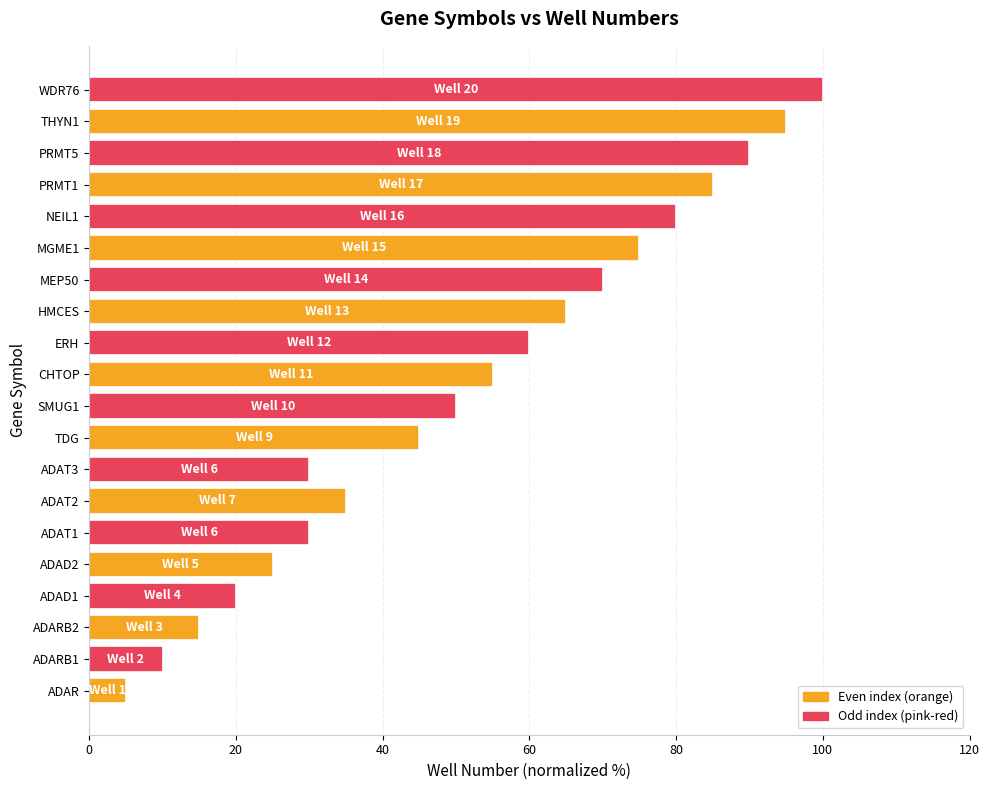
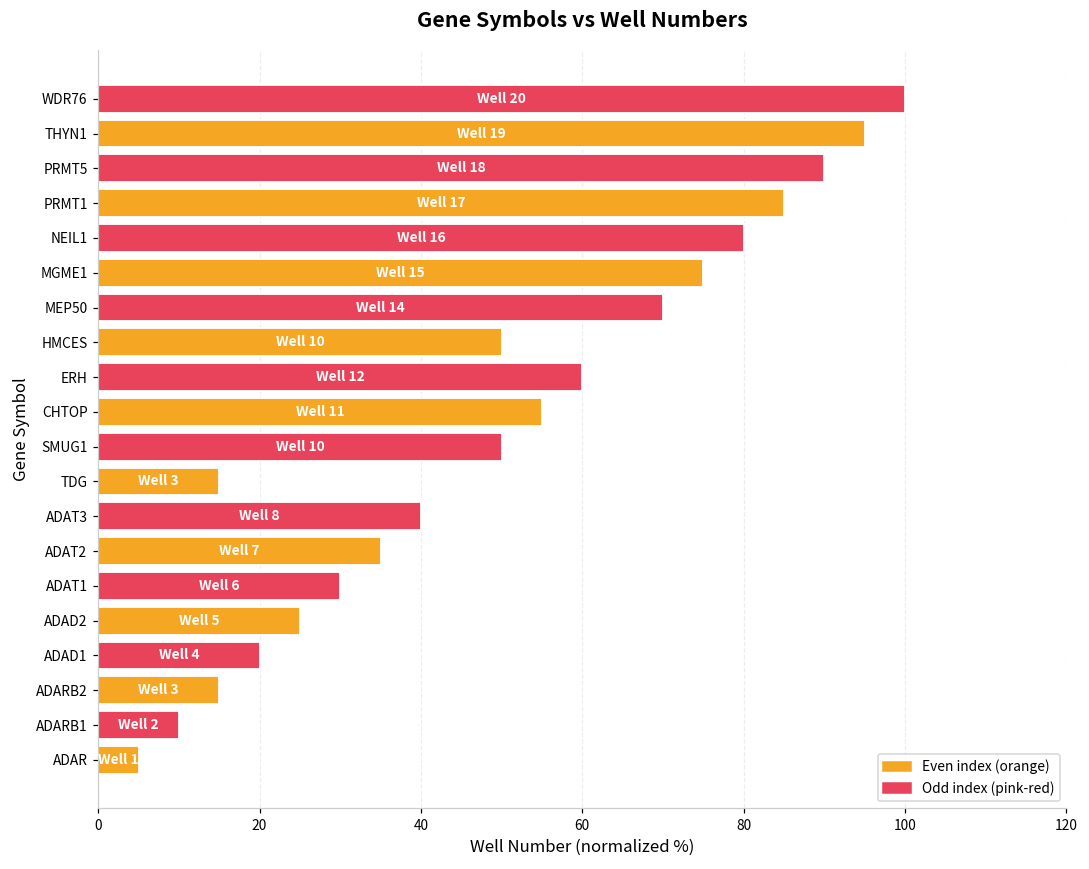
HMCES: 13 -> 10
TDG: 9 -> 3
ADAT3: 6 -> 8
